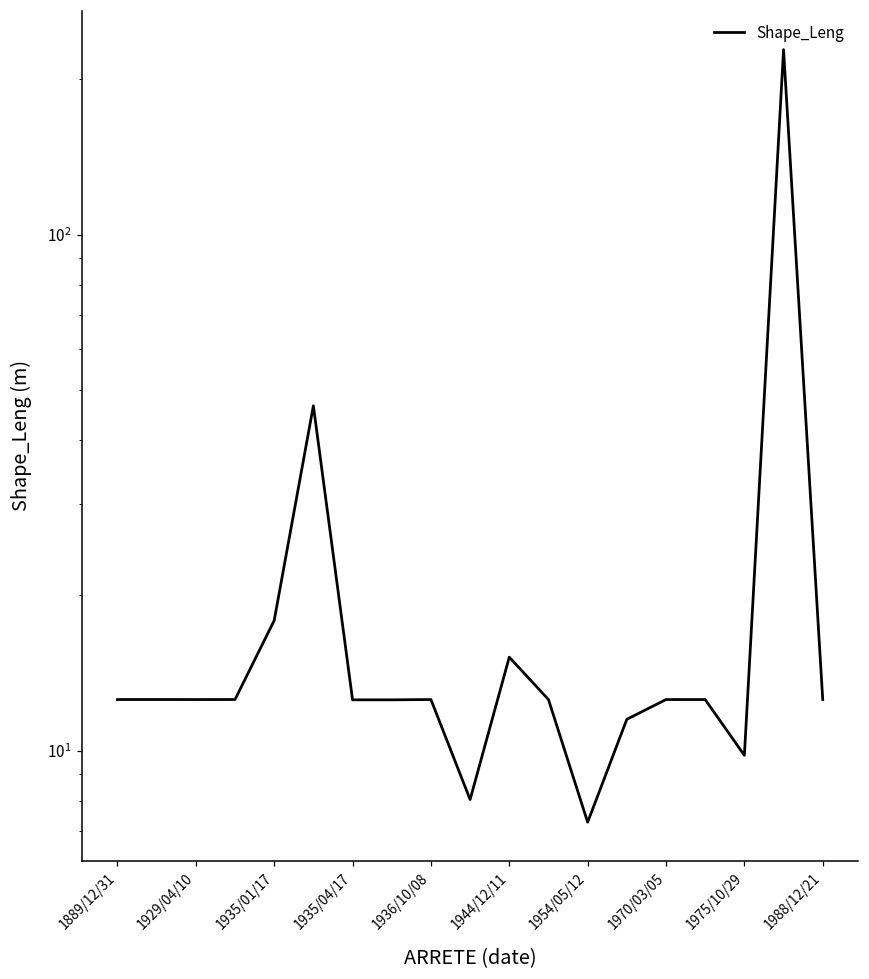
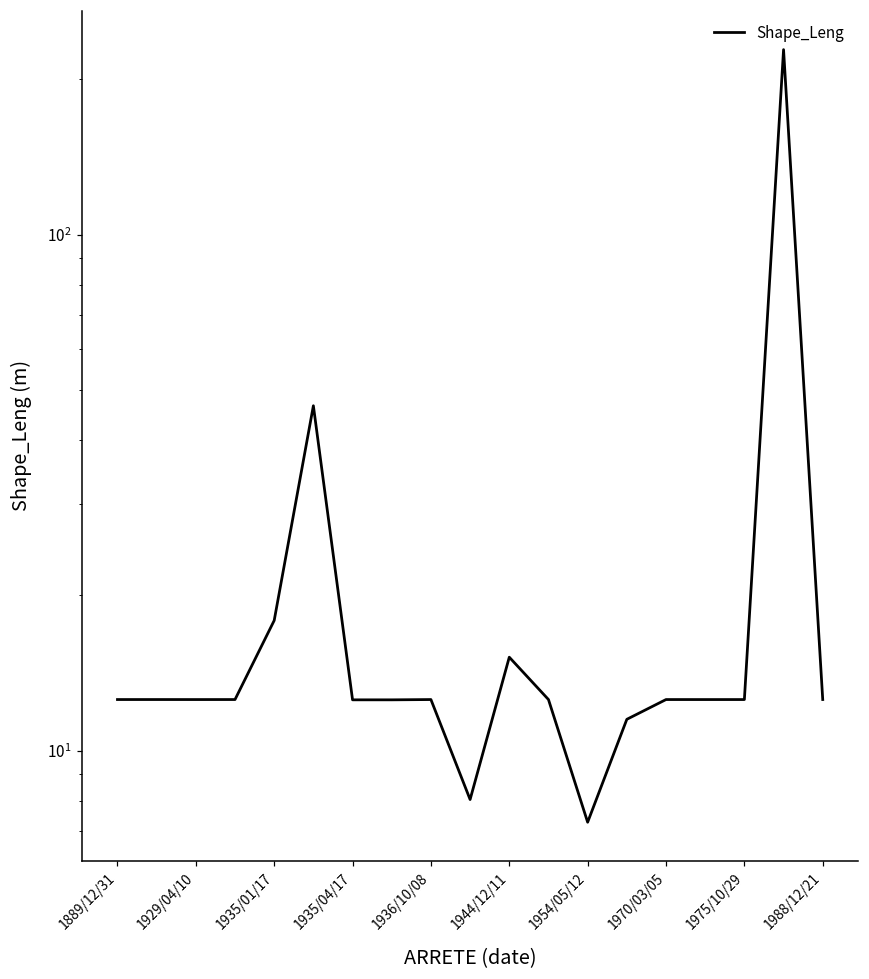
1975/10/29: 9.8 -> 12.6
